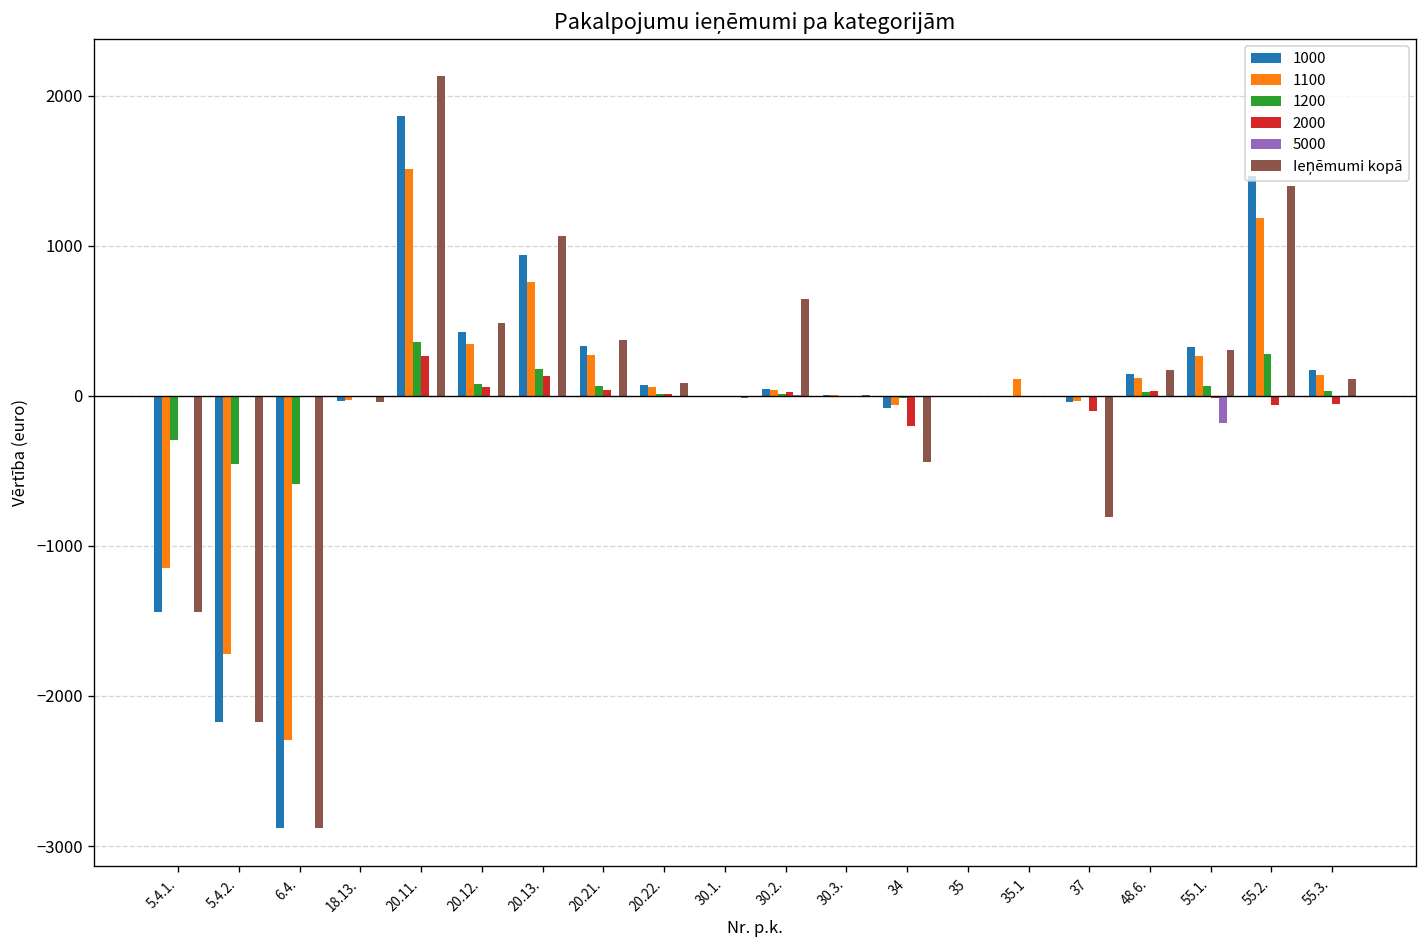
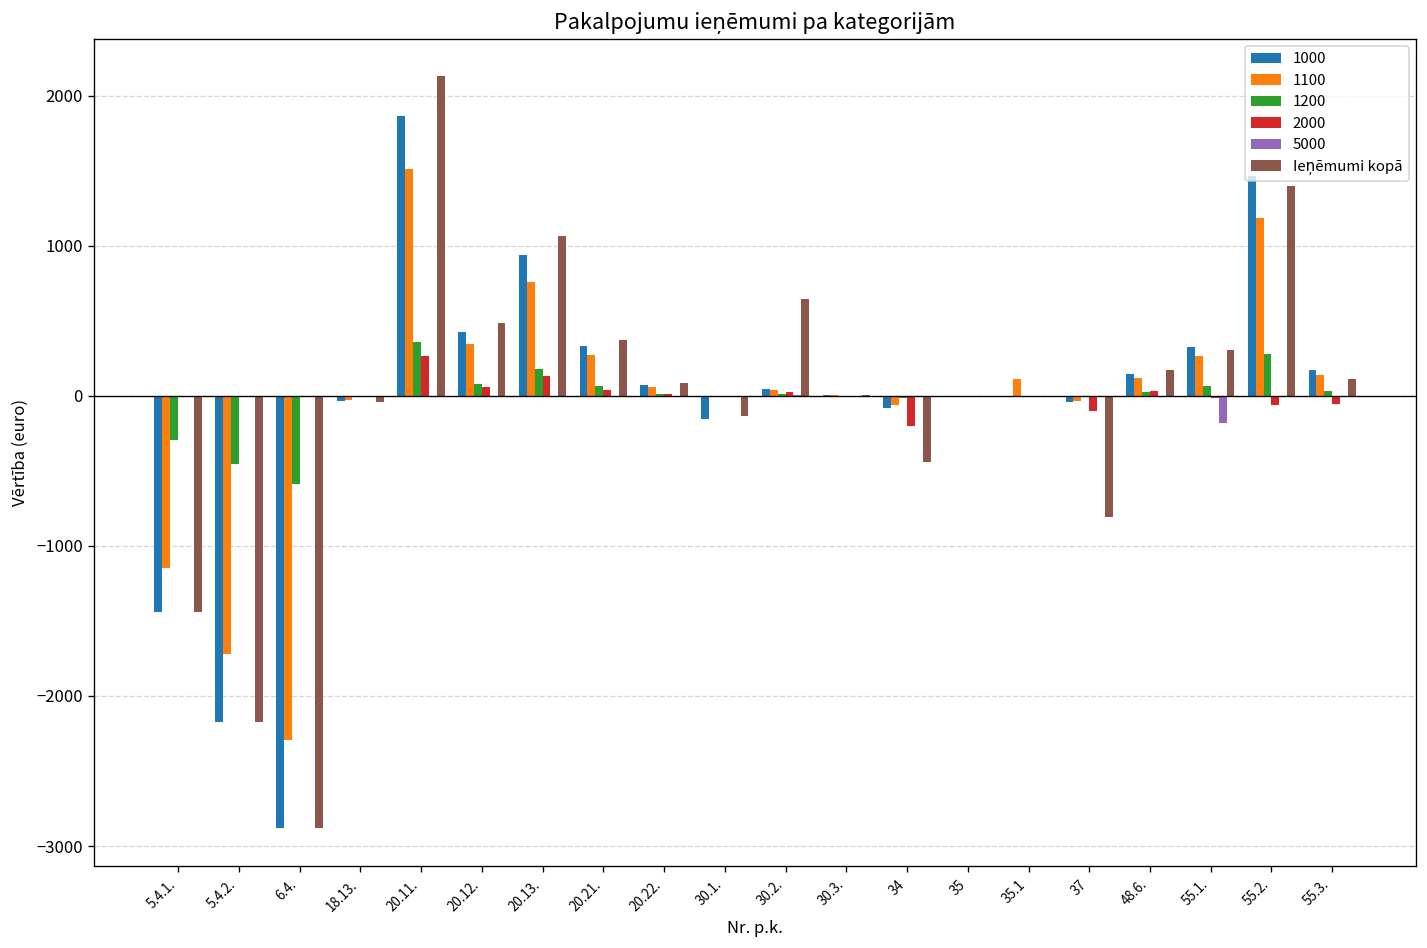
1000, 30.1.: -10 -> -150
Ieņēmumi kopā, 30.1.: -10 -> -140
